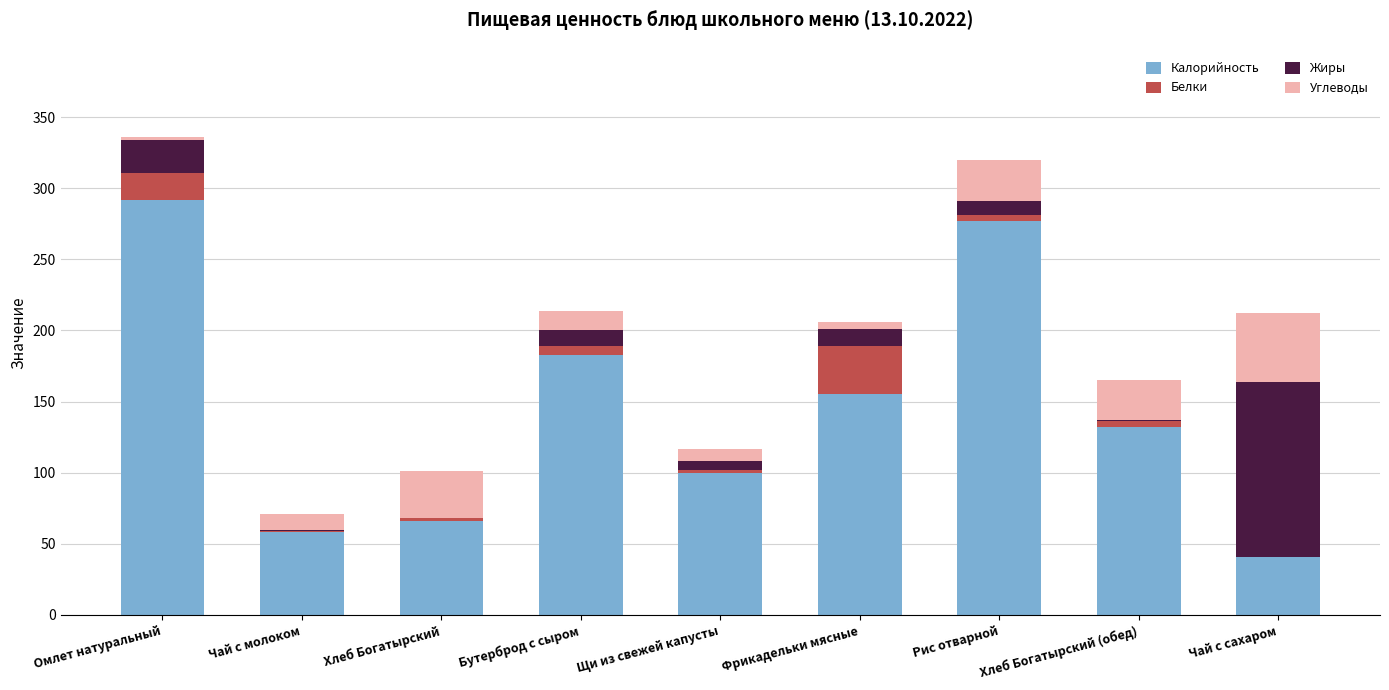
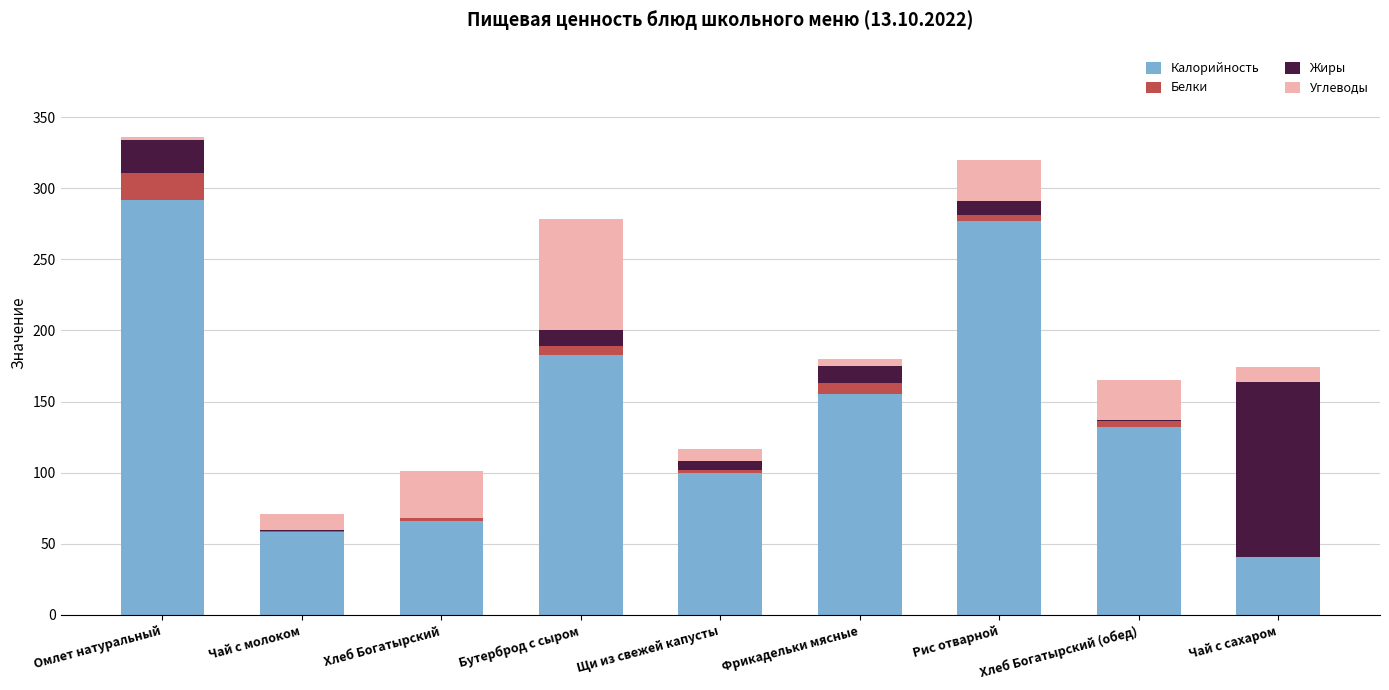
Углеводы, Бутерброд с сыром: 14 -> 78
Белки, Фрикадельки мясные: 34 -> 8
Углеводы, Чай с сахаром: 48 -> 10
